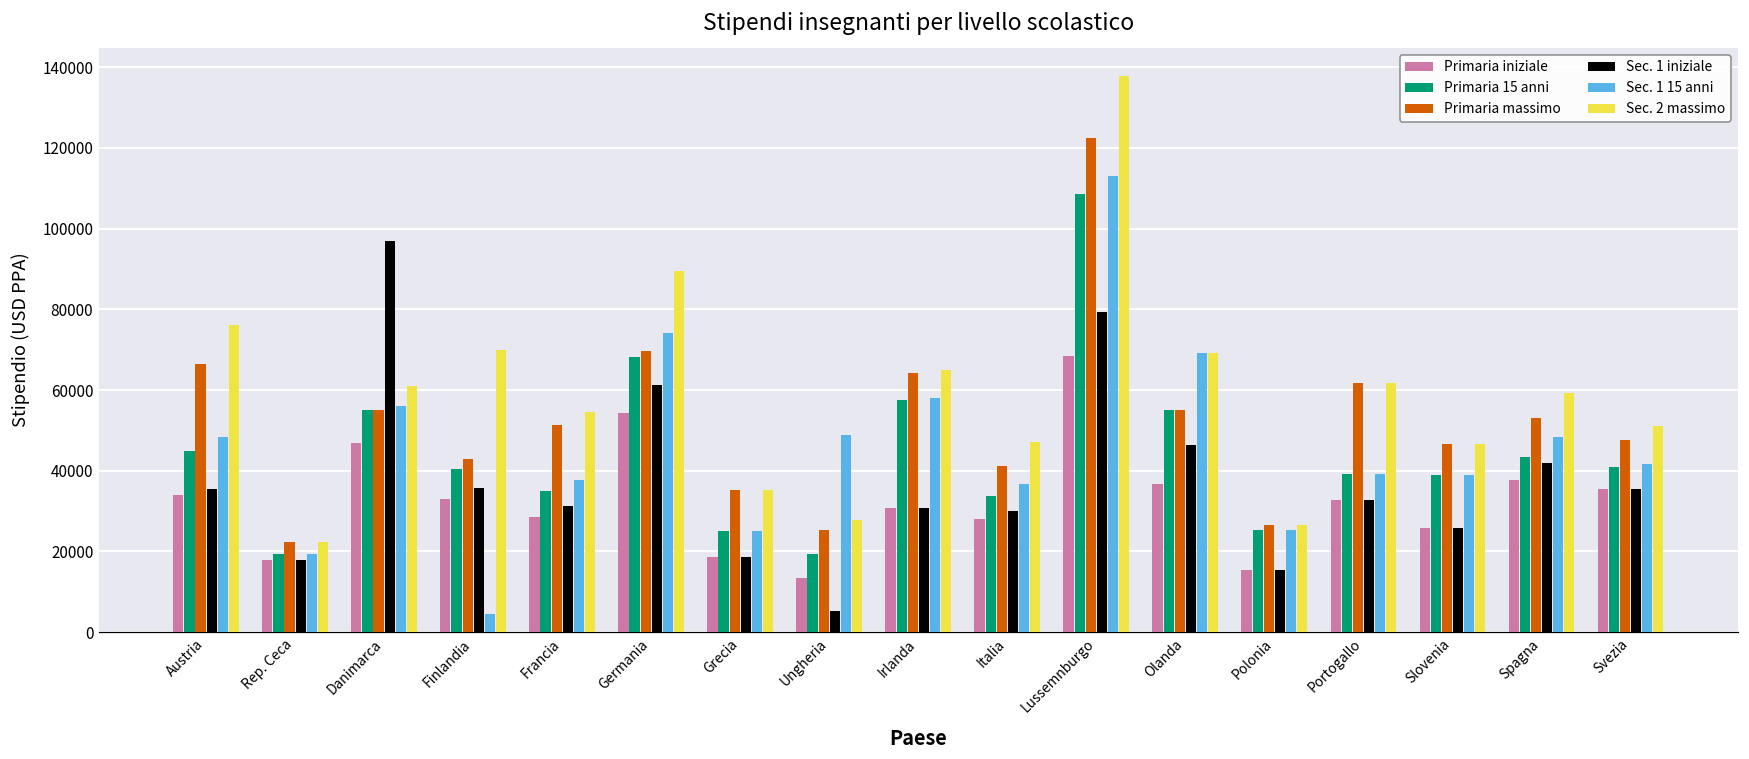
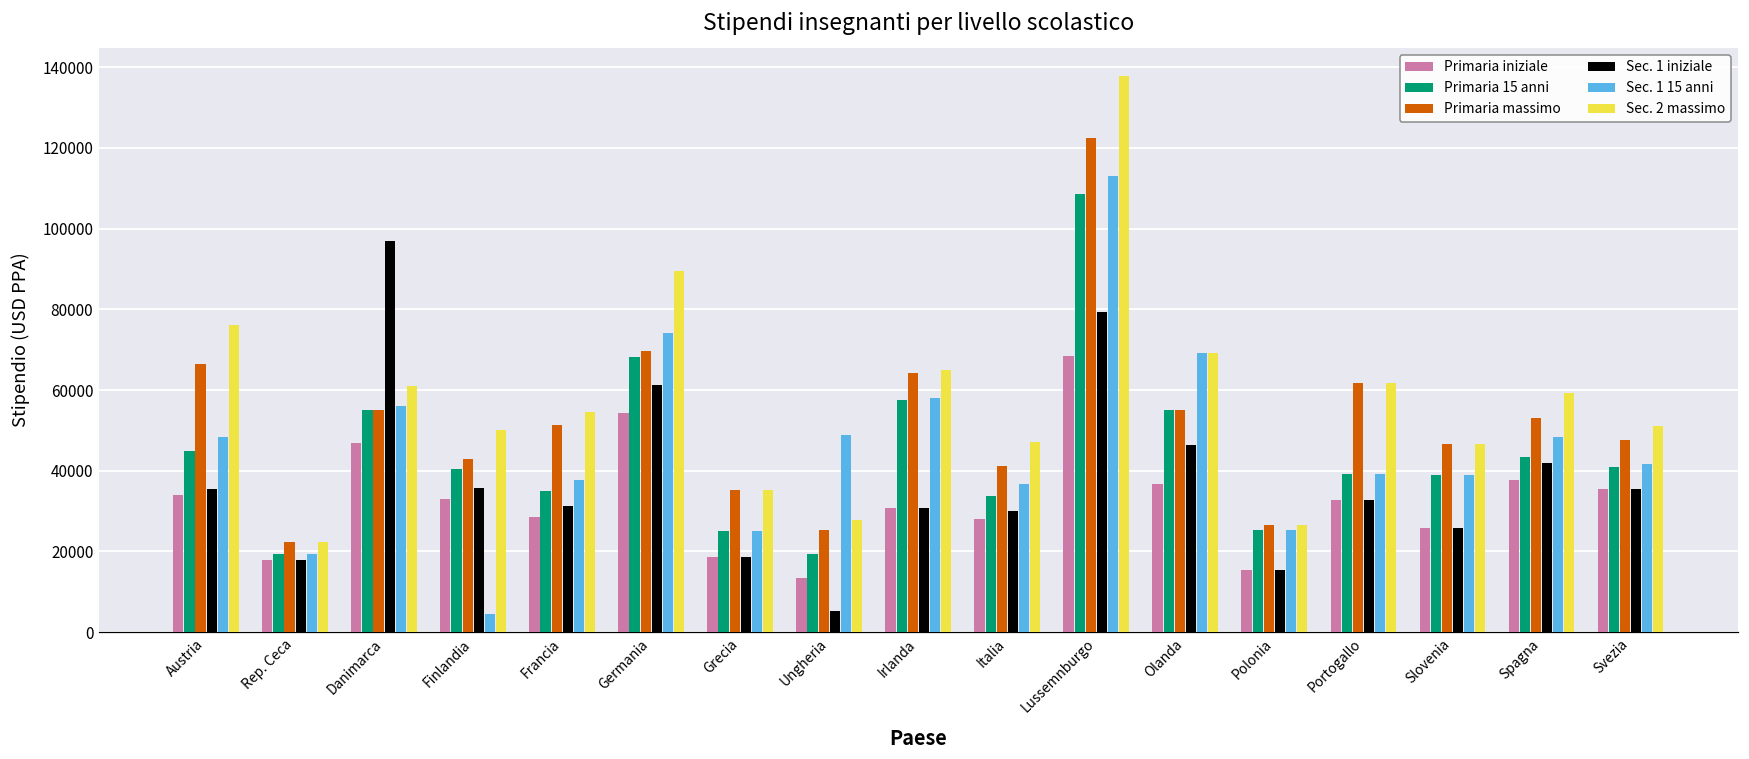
Sec. 2 massimo, Finlandia: 70000 -> 50000
